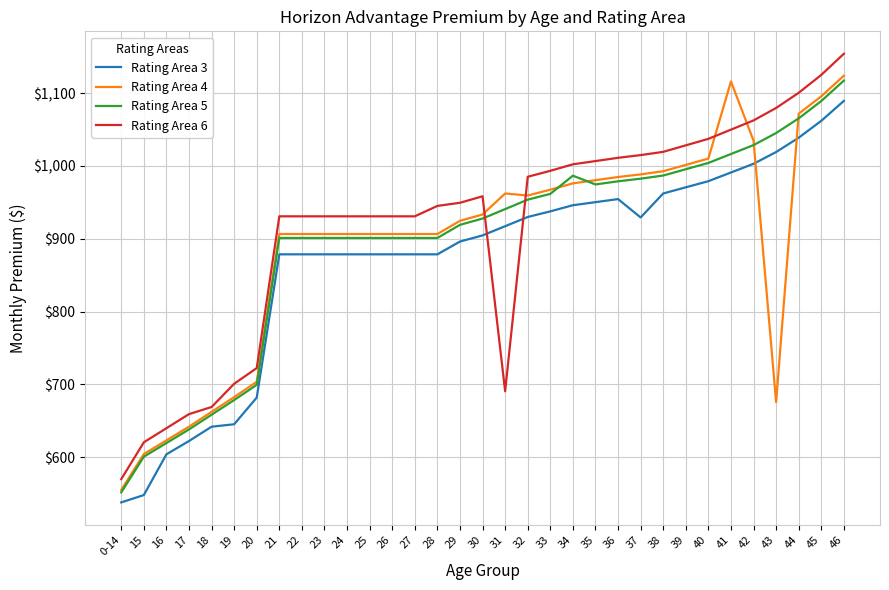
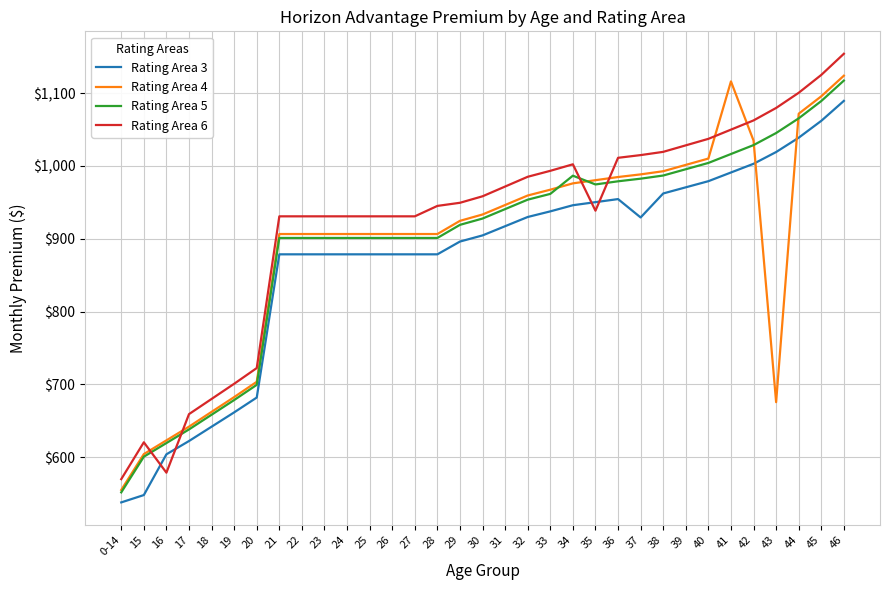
Rating Area 6, 16: $640 -> $580
Rating Area 6, 18: $670 -> $680
Rating Area 3, 19: $650 -> $660
Rating Area 4, 31: $960 -> $950
Rating Area 6, 31: $690 -> $970
Rating Area 6, 35: $1,010 -> $940
